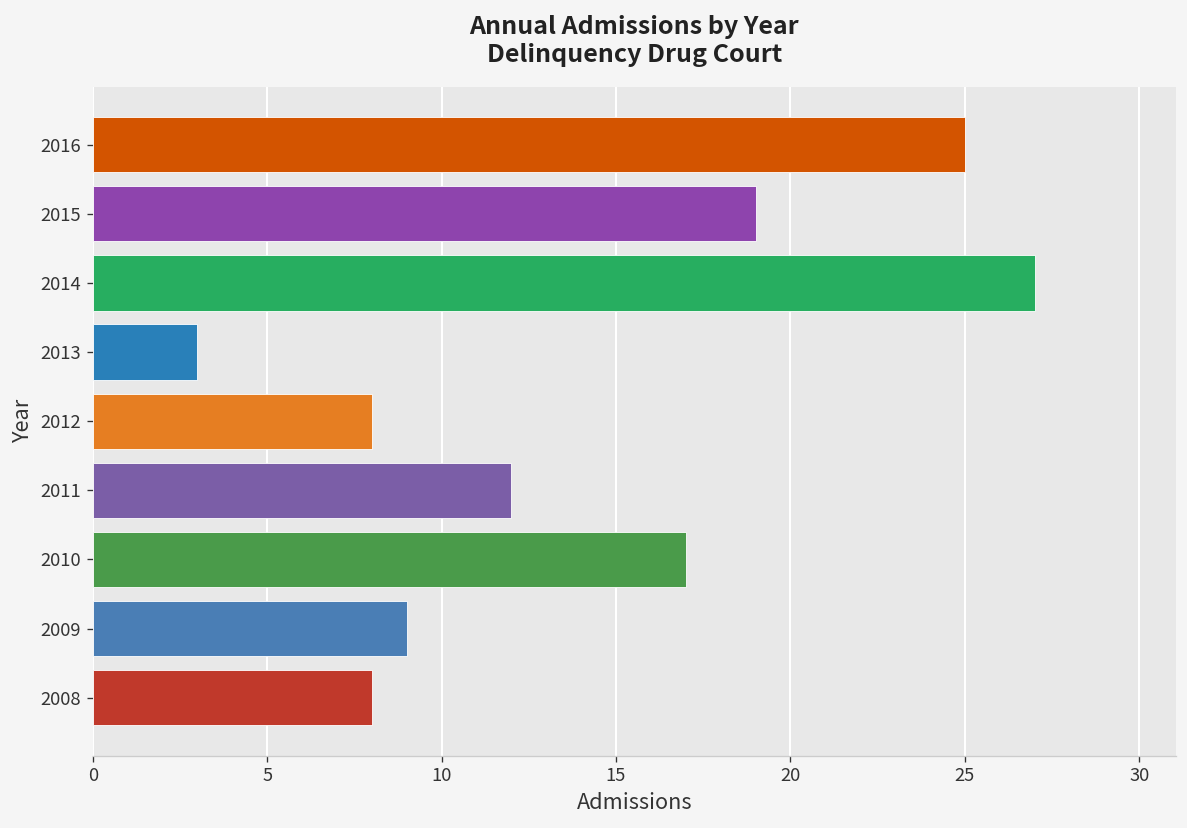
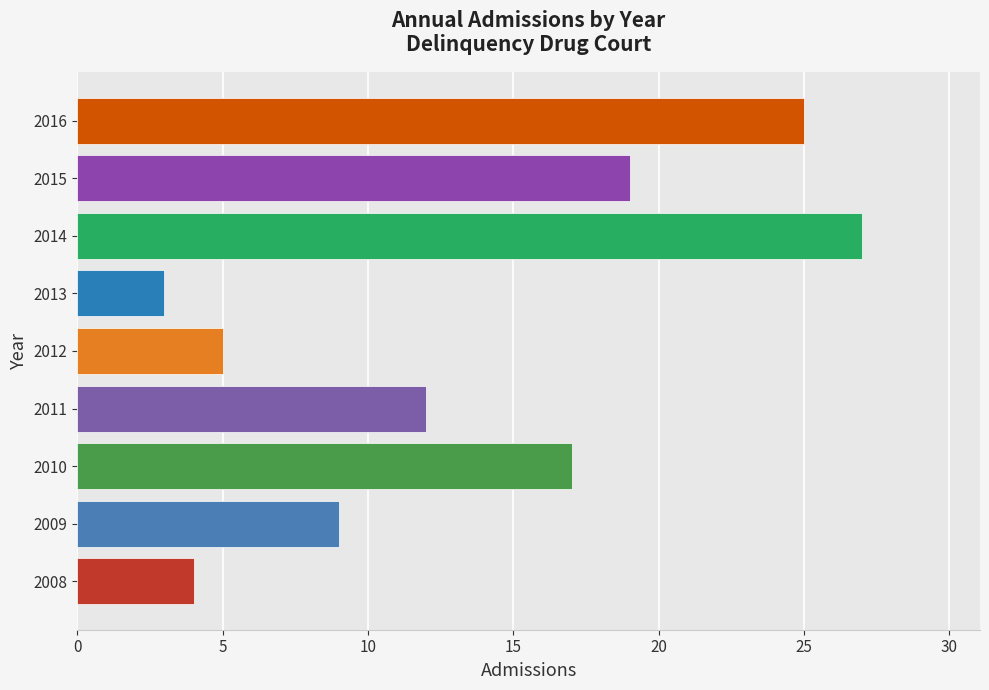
2012: 8 -> 5
2008: 8 -> 4
